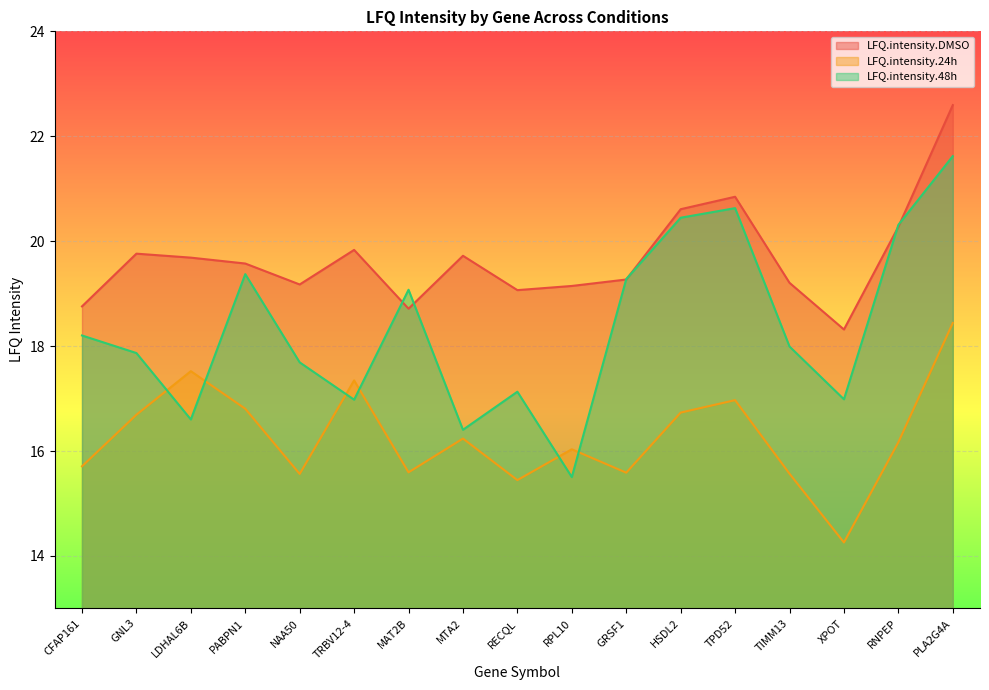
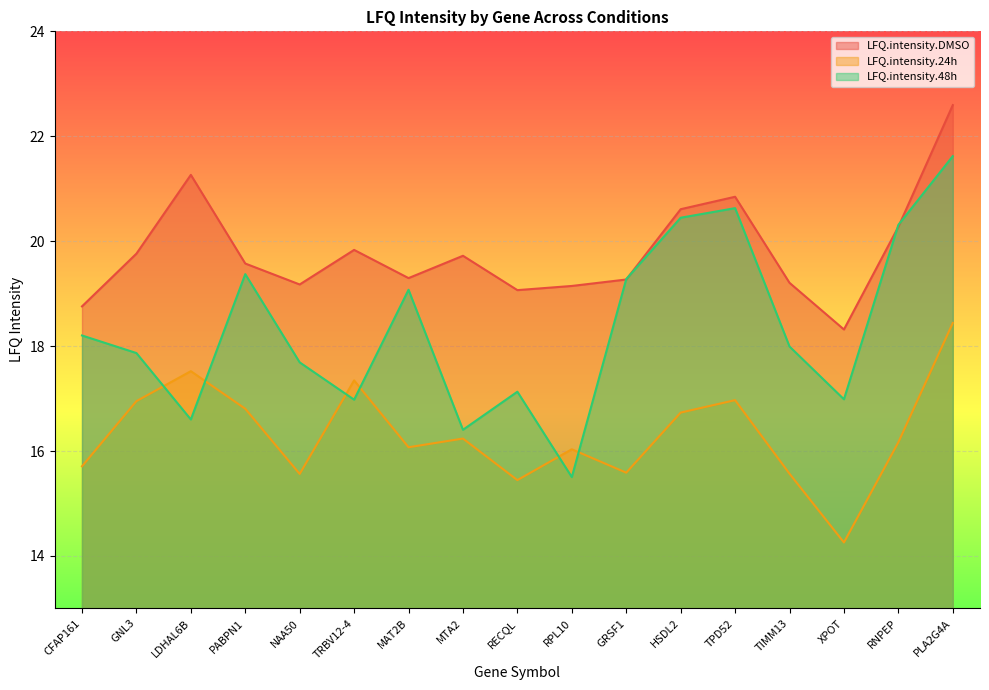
LFQ.intensity.24h, GNL3: 16.7 -> 17.0
LFQ.intensity.DMSO, LDHAL6B: 19.7 -> 21.3
LFQ.intensity.DMSO, MAT2B: 18.7 -> 19.3
LFQ.intensity.24h, MAT2B: 15.6 -> 16.1
